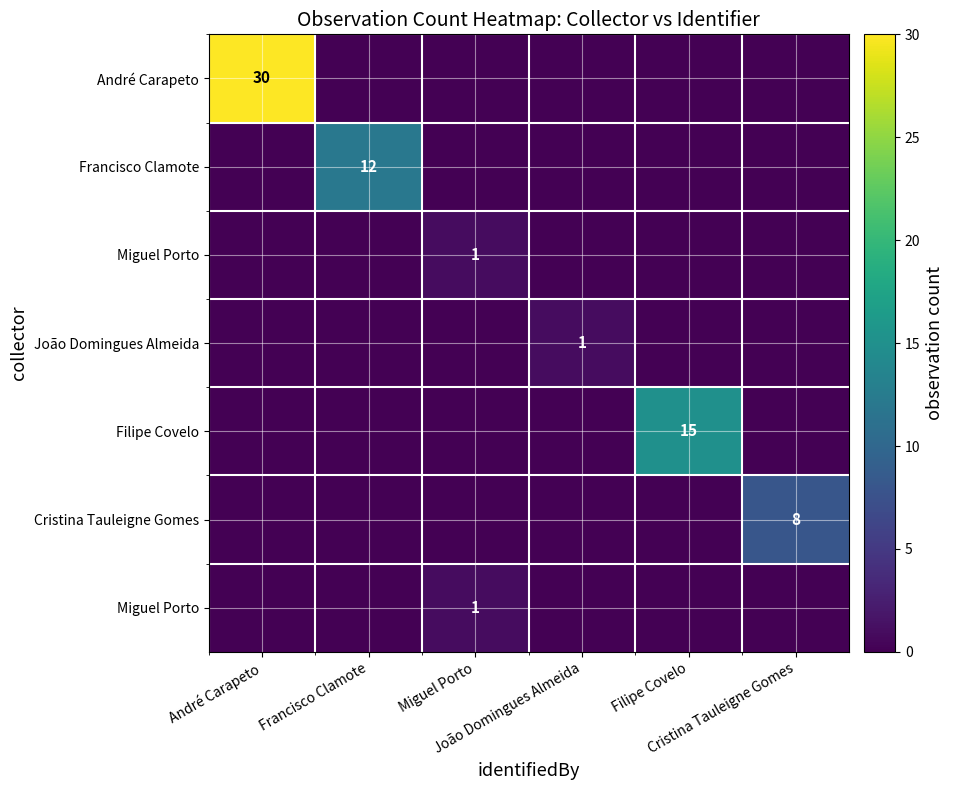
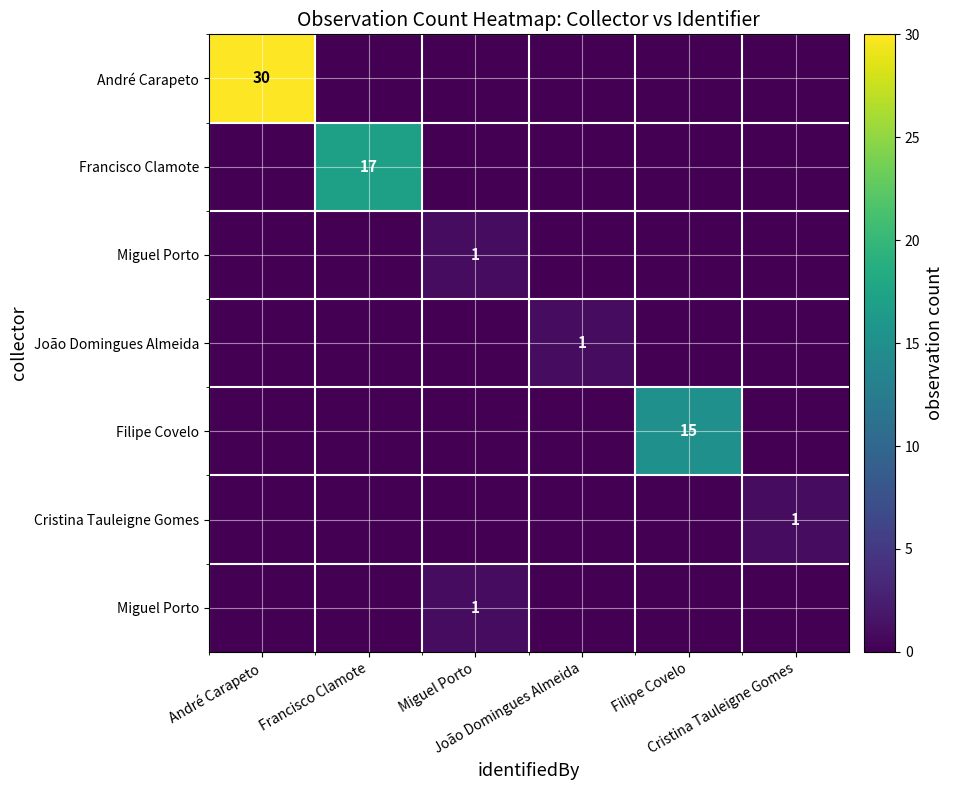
Francisco Clamote, Francisco Clamote: 12 -> 17
Cristina Tauleigne Gomes, Cristina Tauleigne Gomes: 8 -> 1
